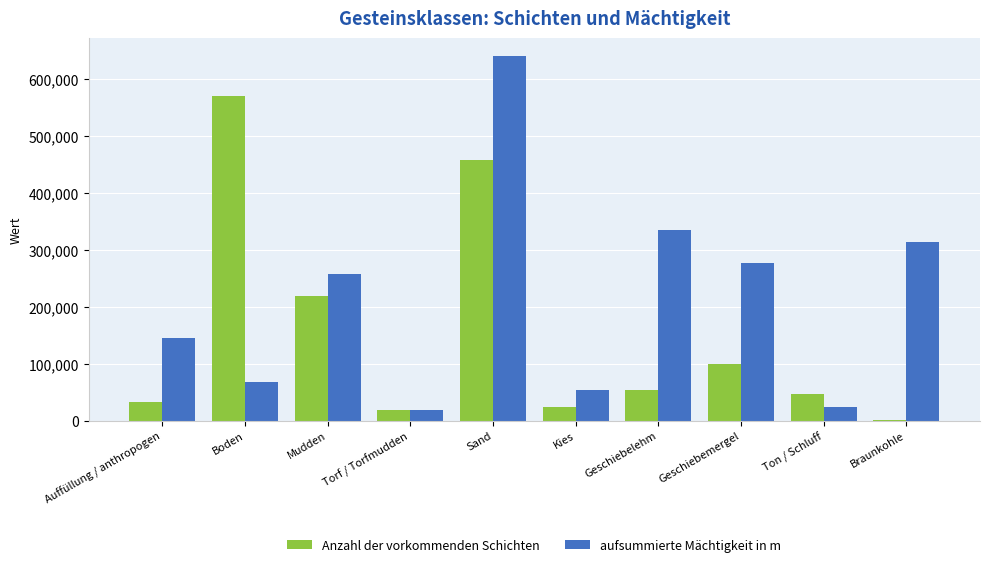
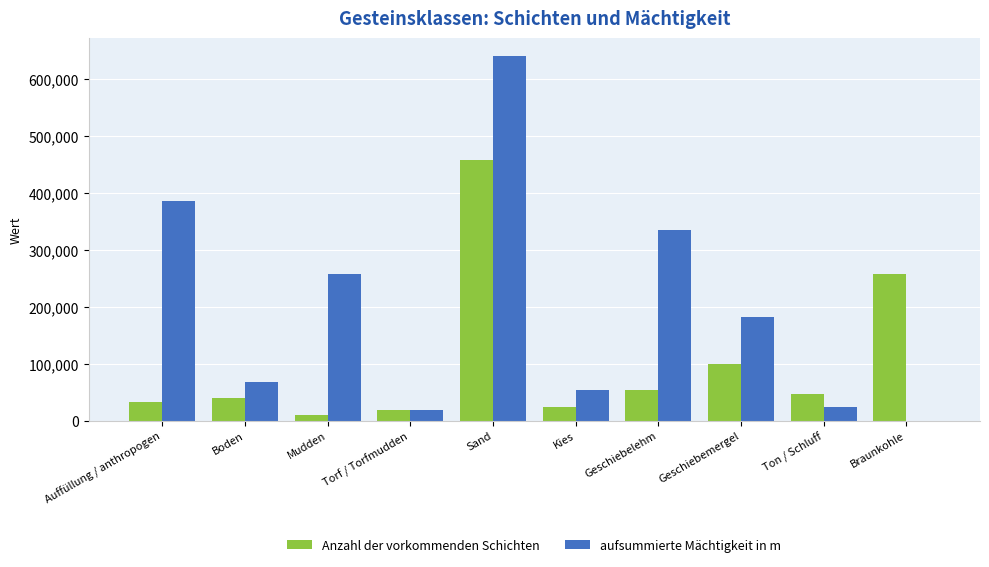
aufsummierte Mächtigkeit in m, Auffüllung / anthropogen: 140,000 -> 390,000
Anzahl der vorkommenden Schichten, Boden: 570,000 -> 40,000
Anzahl der vorkommenden Schichten, Mudden: 220,000 -> 10,000
aufsummierte Mächtigkeit in m, Geschiebemergel: 280,000 -> 180,000
Anzahl der vorkommenden Schichten, Braunkohle: 0 -> 260,000
aufsummierte Mächtigkeit in m, Braunkohle: 310,000 -> 0
